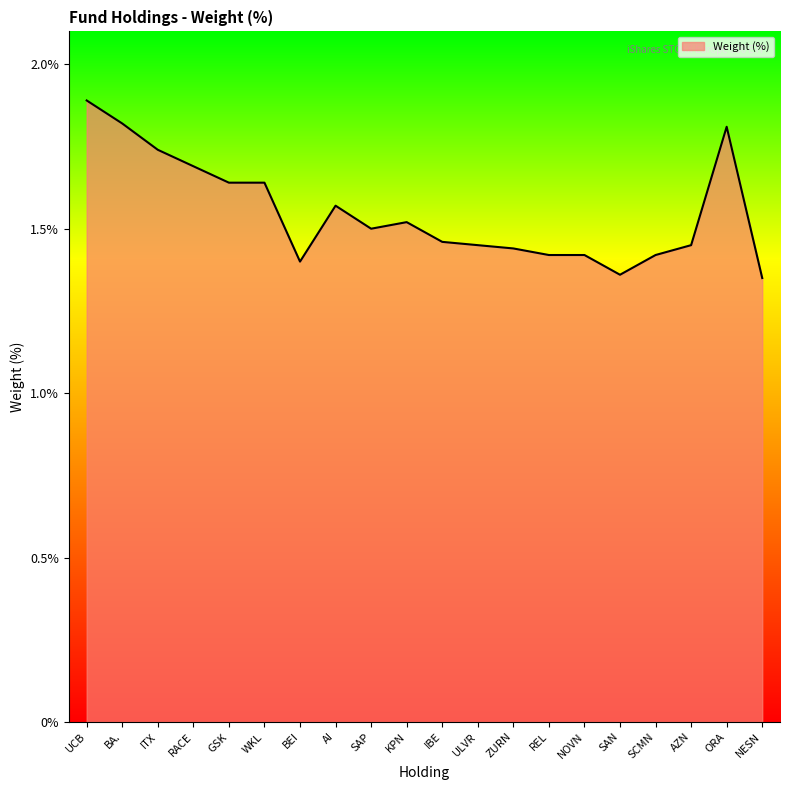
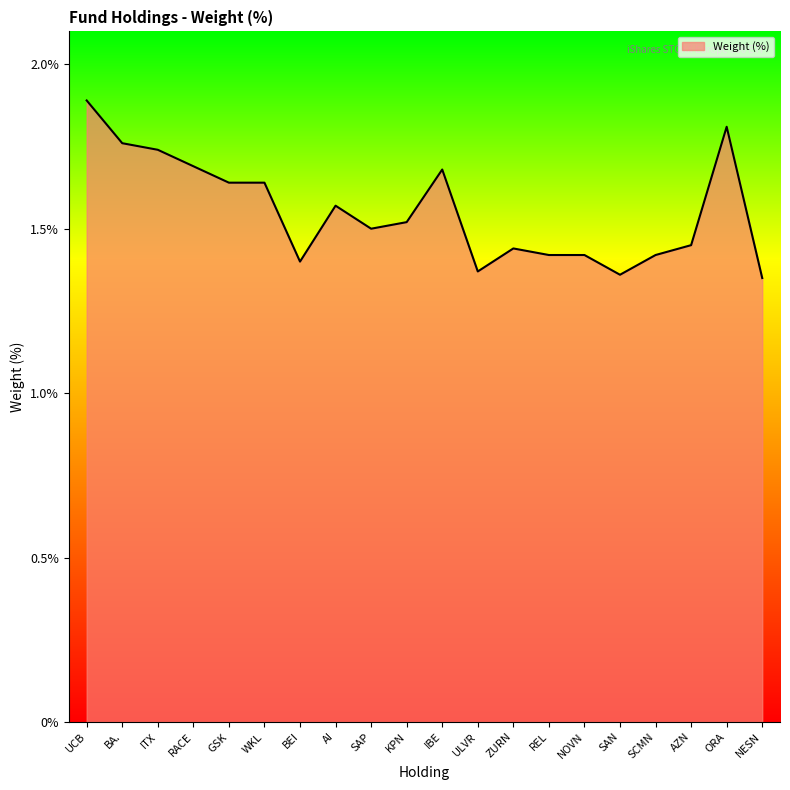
BA.: 1.82% -> 1.76%
IBE: 1.46% -> 1.68%
ULVR: 1.45% -> 1.37%
